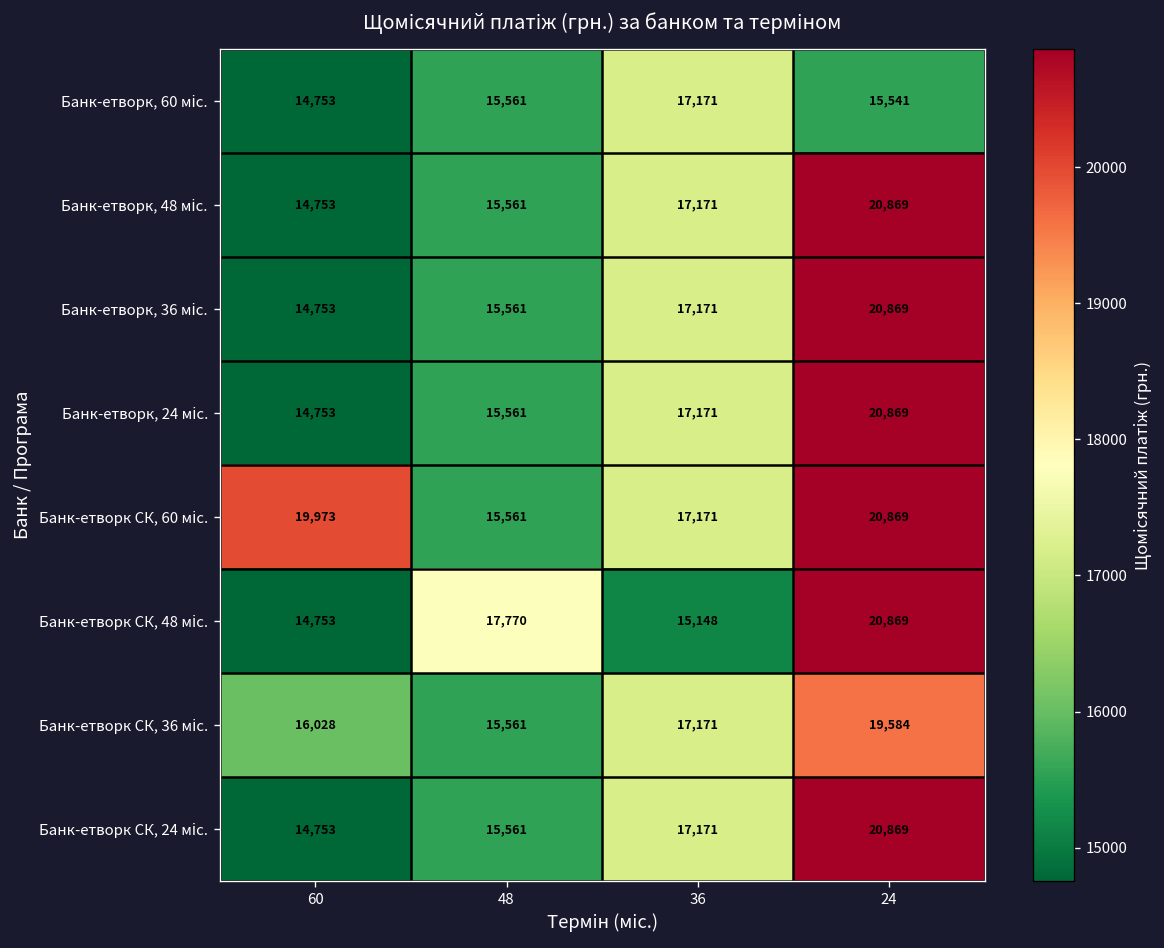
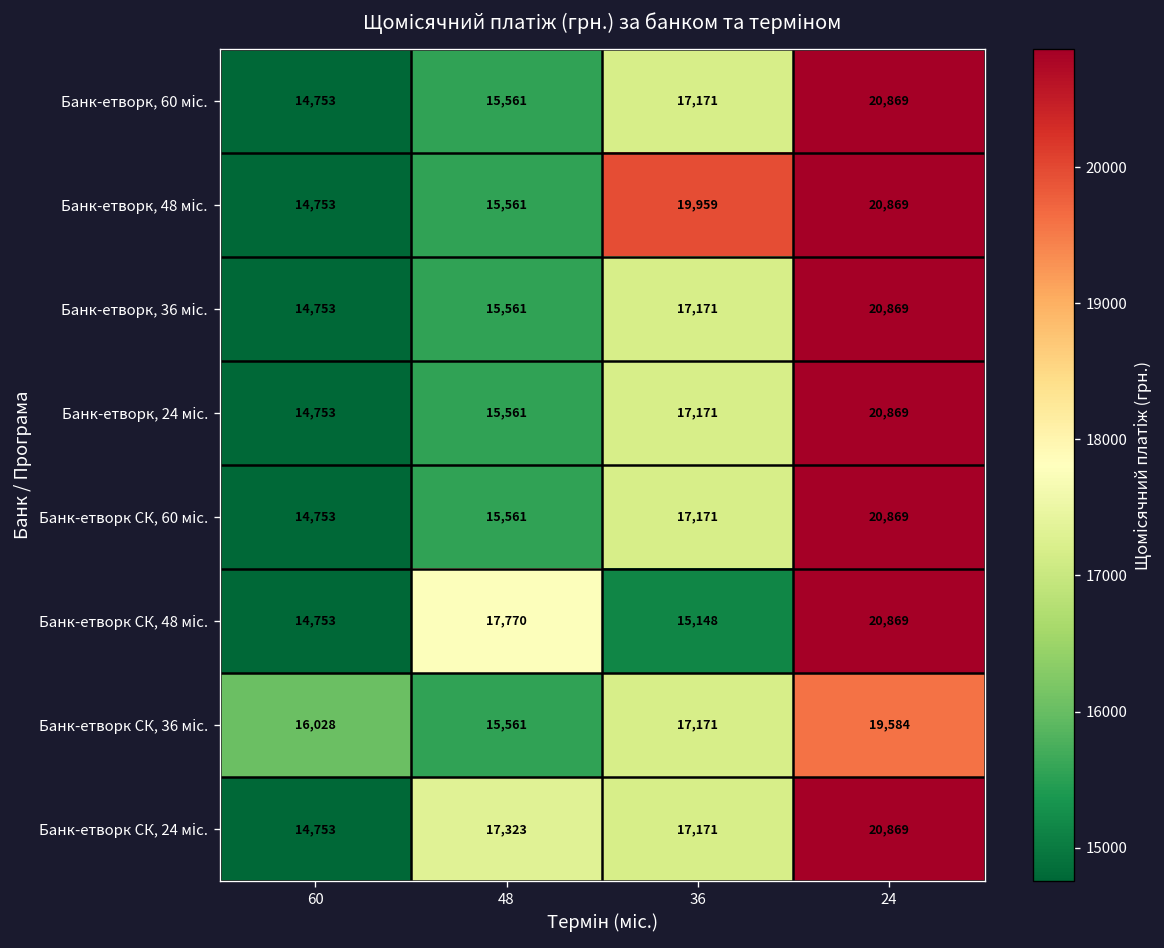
Банк-етворк, 60 міс., 24: 15,541 -> 20,869
Банк-етворк, 48 міс., 36: 17,171 -> 19,959
Банк-етворк СК, 60 міс., 60: 19,973 -> 14,753
Банк-етворк СК, 24 міс., 48: 15,561 -> 17,323
